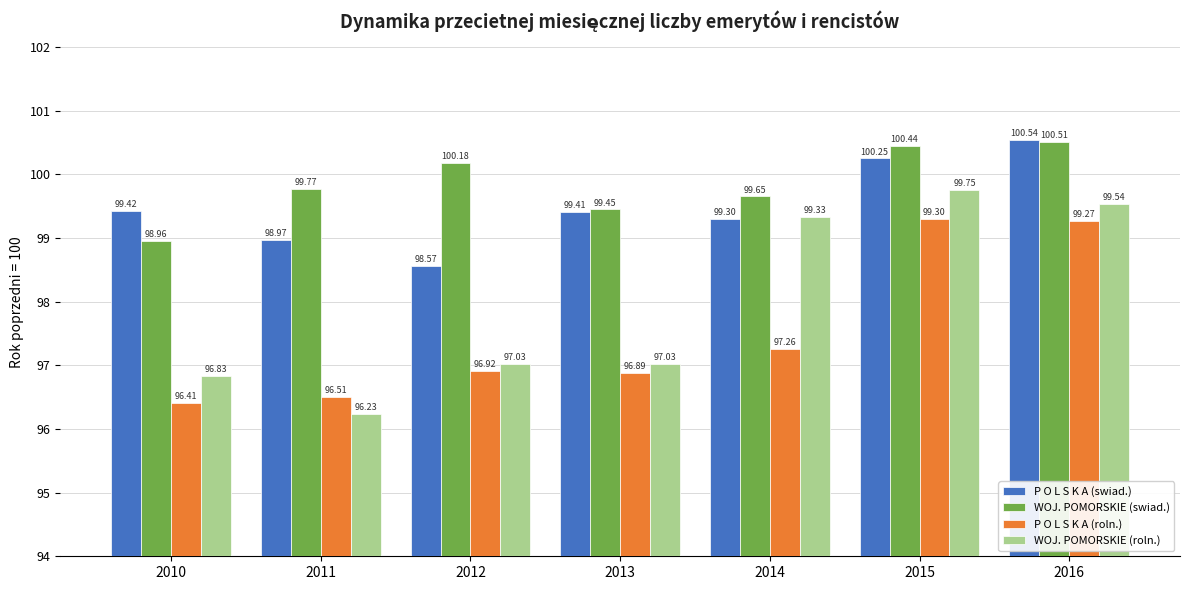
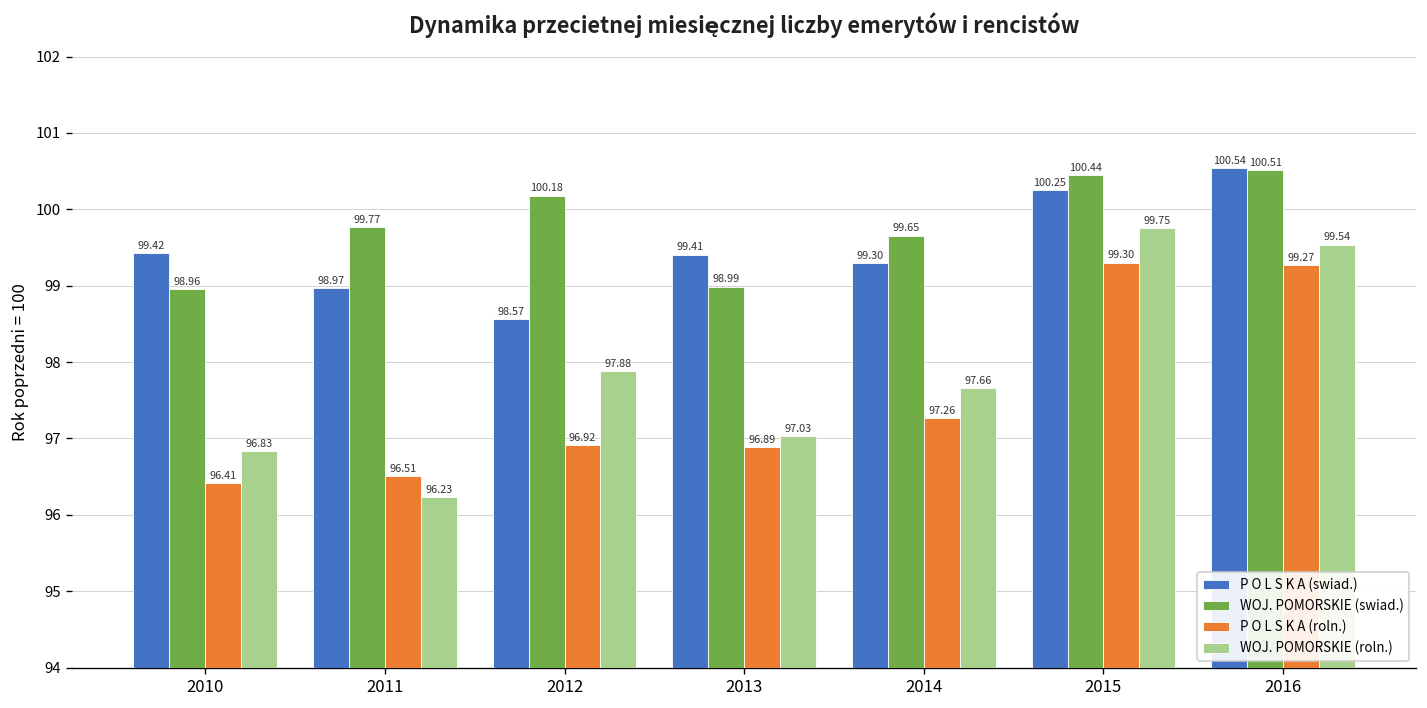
WOJ. POMORSKIE (roln.), 2012: 97.03 -> 97.88
WOJ. POMORSKIE (swiad.), 2013: 99.45 -> 98.99
WOJ. POMORSKIE (roln.), 2014: 99.33 -> 97.66
